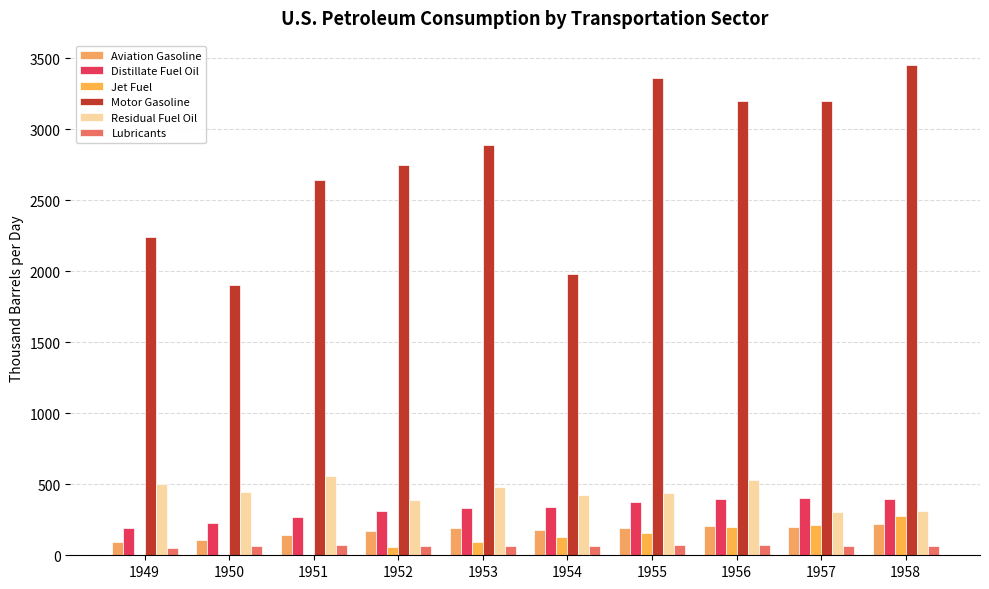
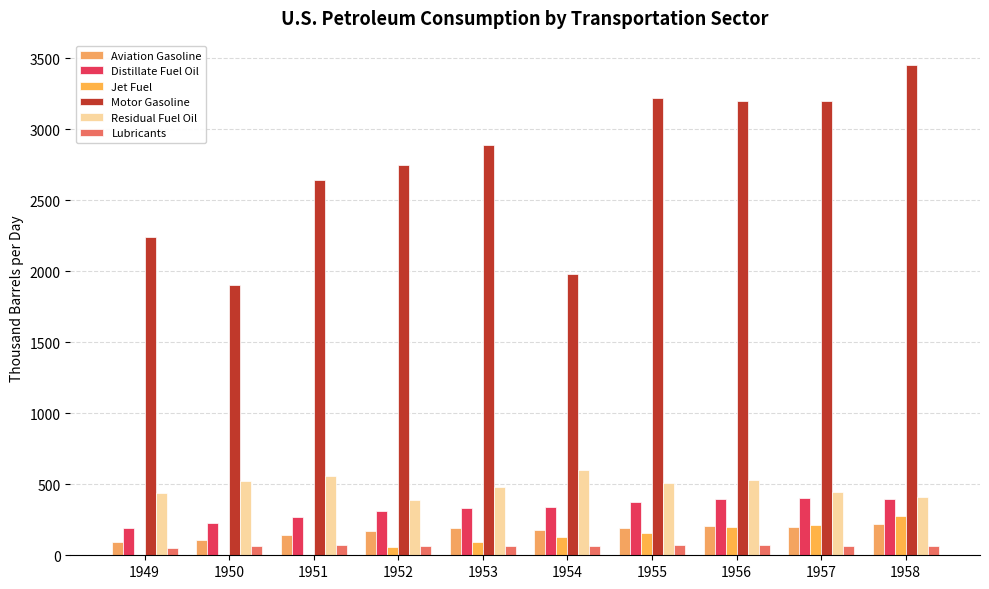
Residual Fuel Oil, 1949: 500 -> 440
Residual Fuel Oil, 1950: 440 -> 520
Residual Fuel Oil, 1954: 430 -> 600
Motor Gasoline, 1955: 3360 -> 3220
Residual Fuel Oil, 1955: 440 -> 510
Residual Fuel Oil, 1957: 300 -> 440
Residual Fuel Oil, 1958: 310 -> 410
